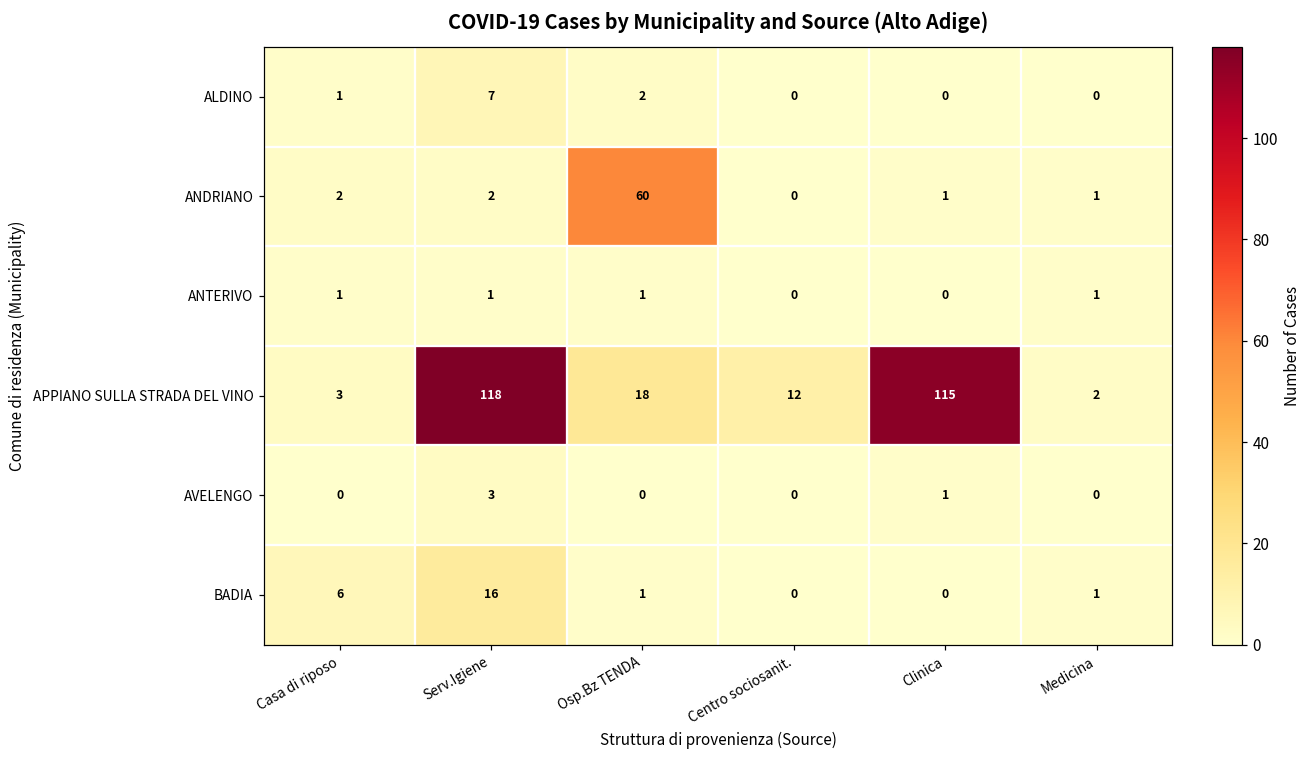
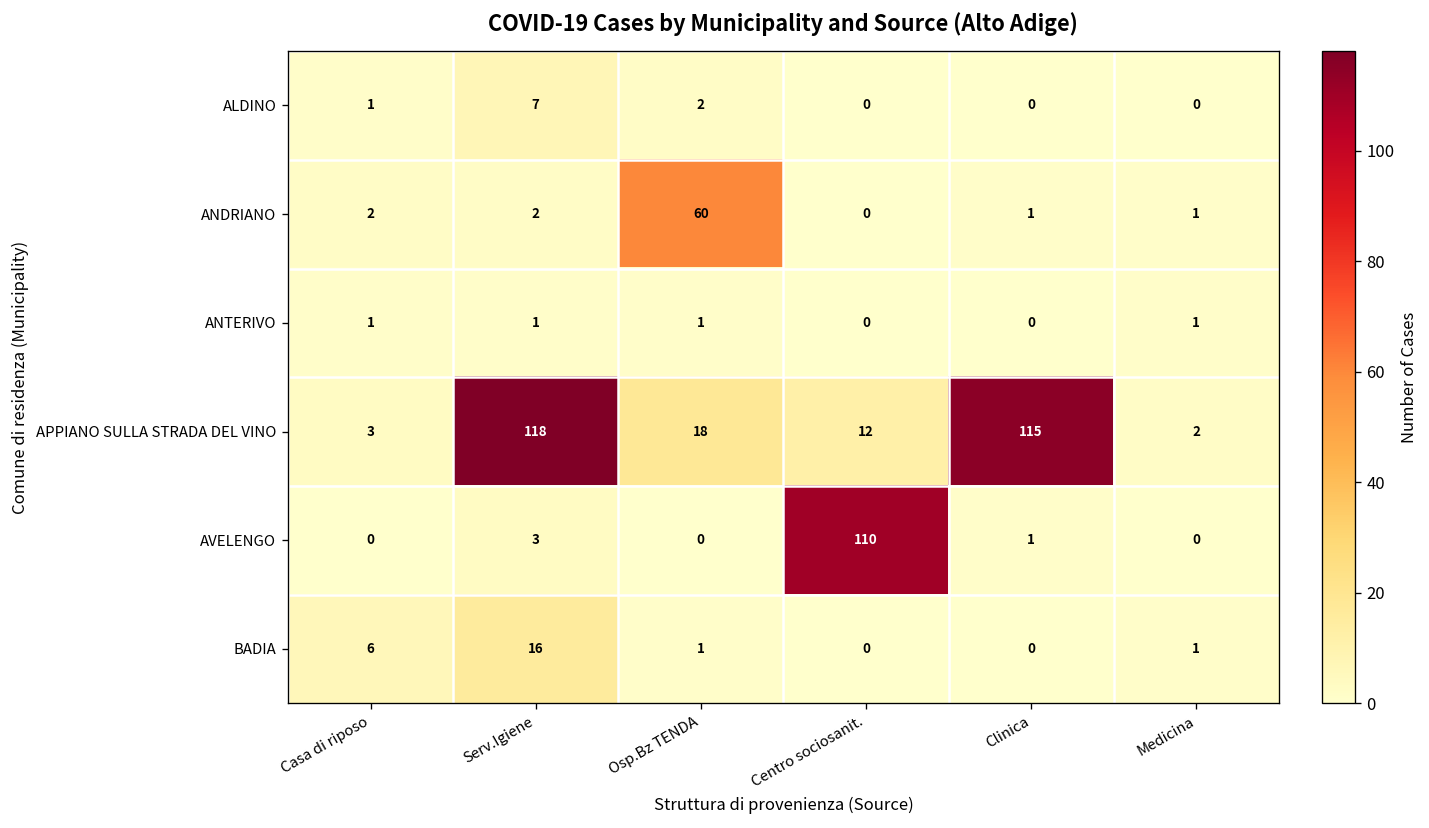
AVELENGO, Centro sociosanit.: 0 -> 110
